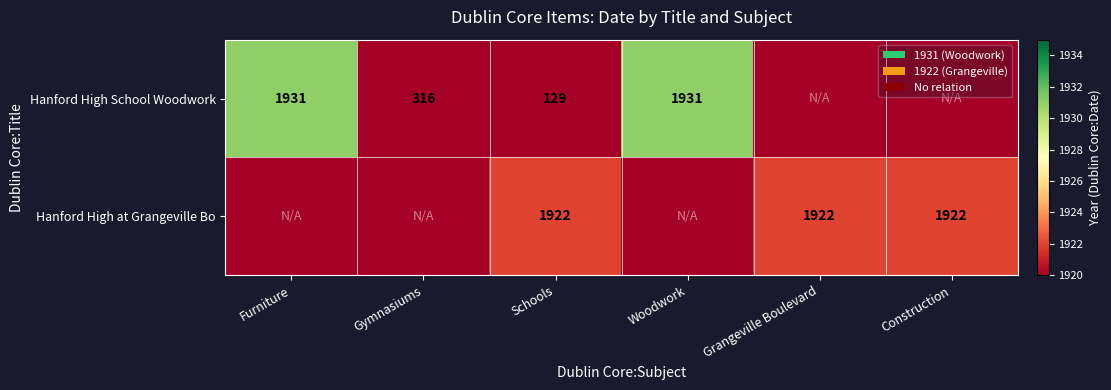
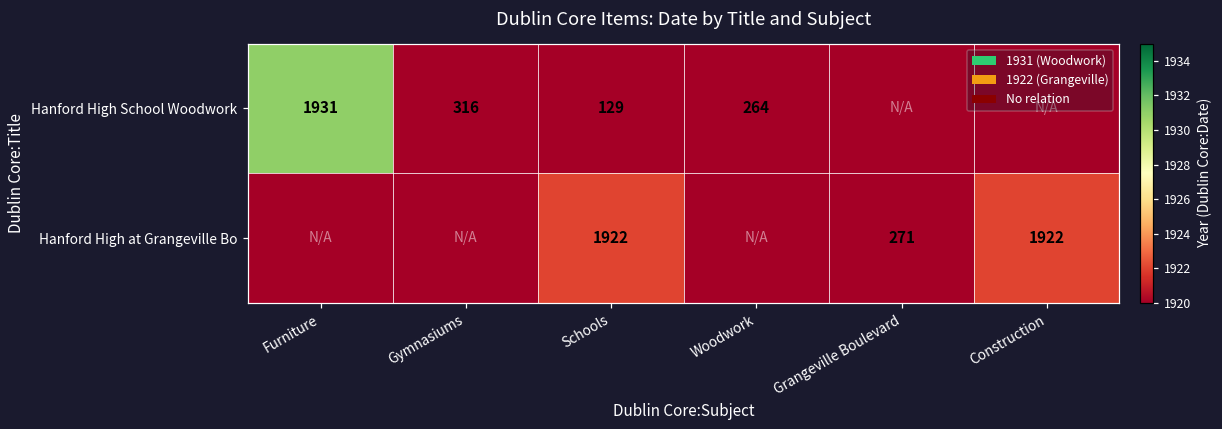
Hanford High School Woodwork, Woodwork: 1931 -> 264
Hanford High at Grangeville Bo, Grangeville Boulevard: 1922 -> 271
